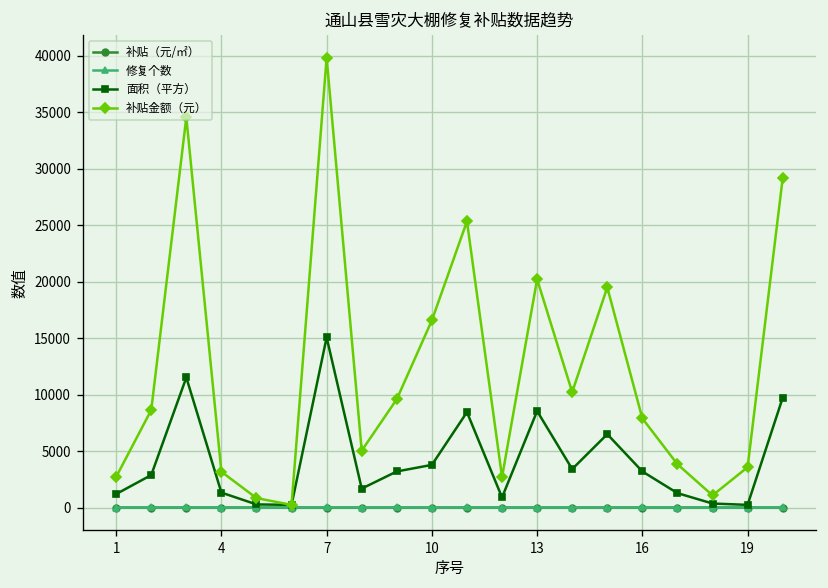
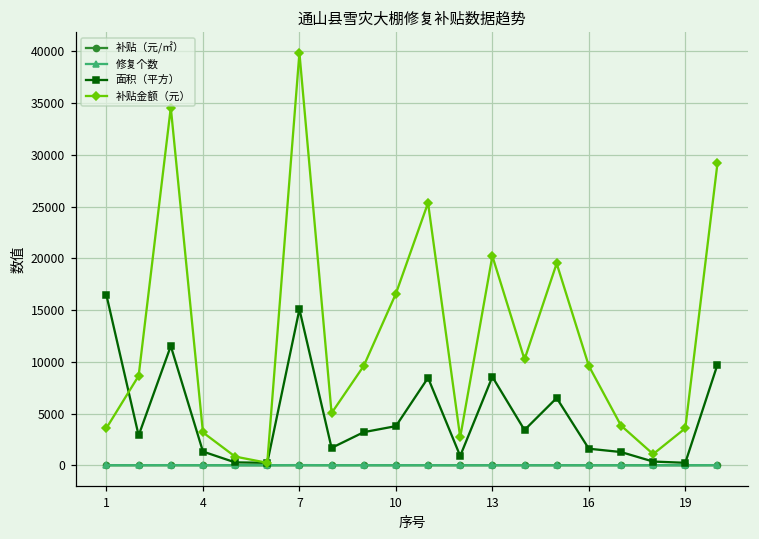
面积（平方）, 1: 1000 -> 16000
补贴金额（元）, 1: 3000 -> 4000
面积（平方）, 16: 3000 -> 2000
补贴金额（元）, 16: 8000 -> 10000
